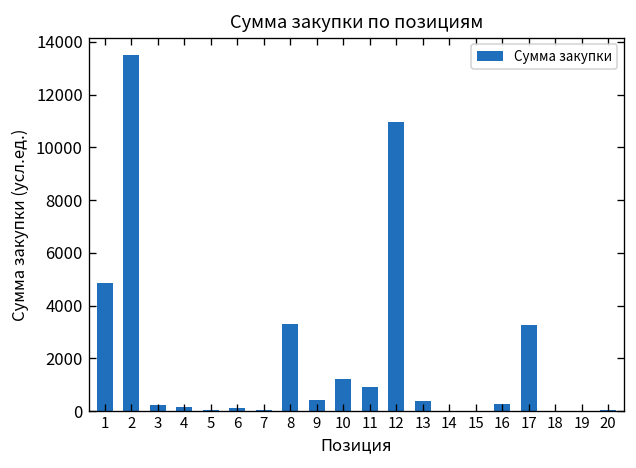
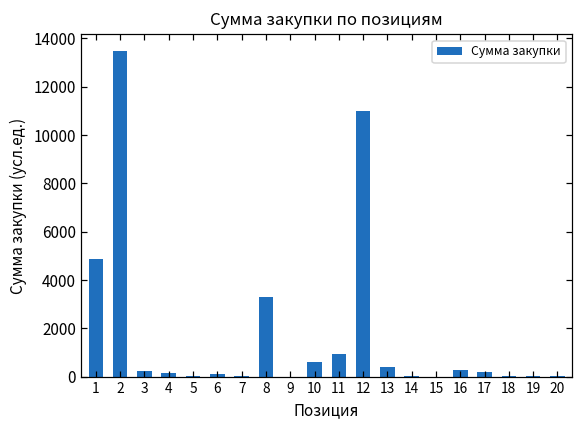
9: 400 -> 0
10: 1200 -> 600
17: 3300 -> 200
